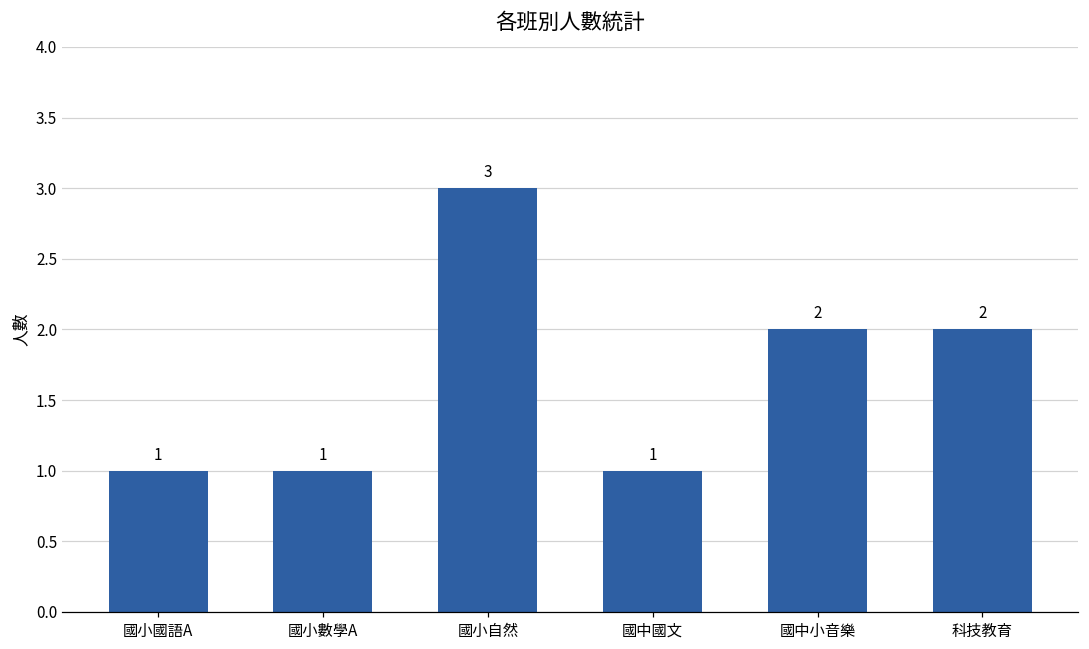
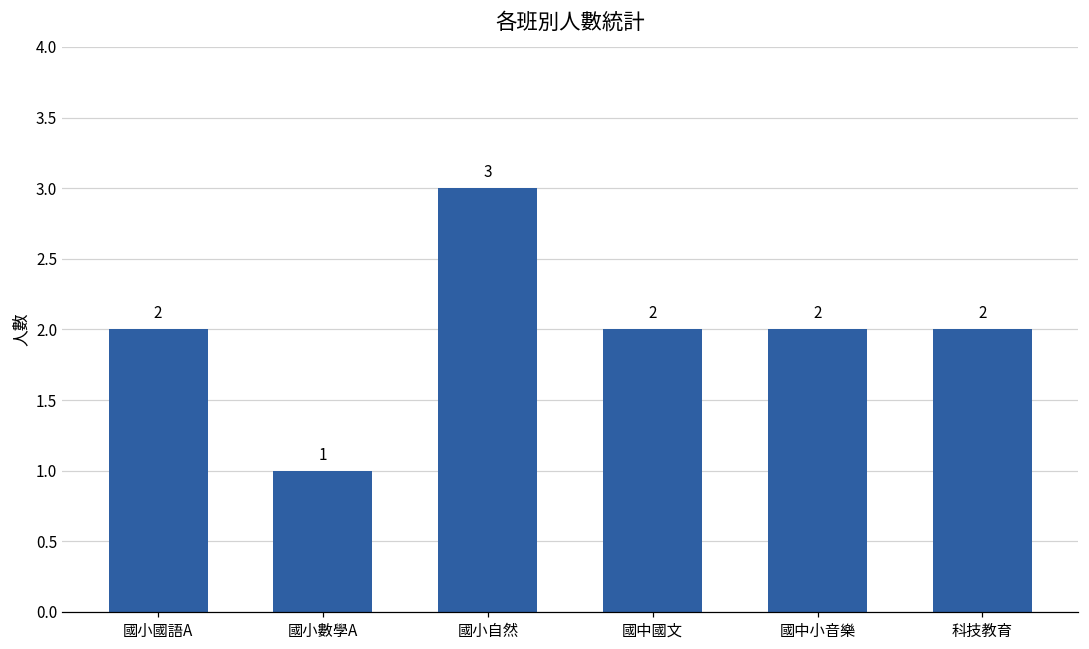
國小國語A: 1 -> 2
國中國文: 1 -> 2
